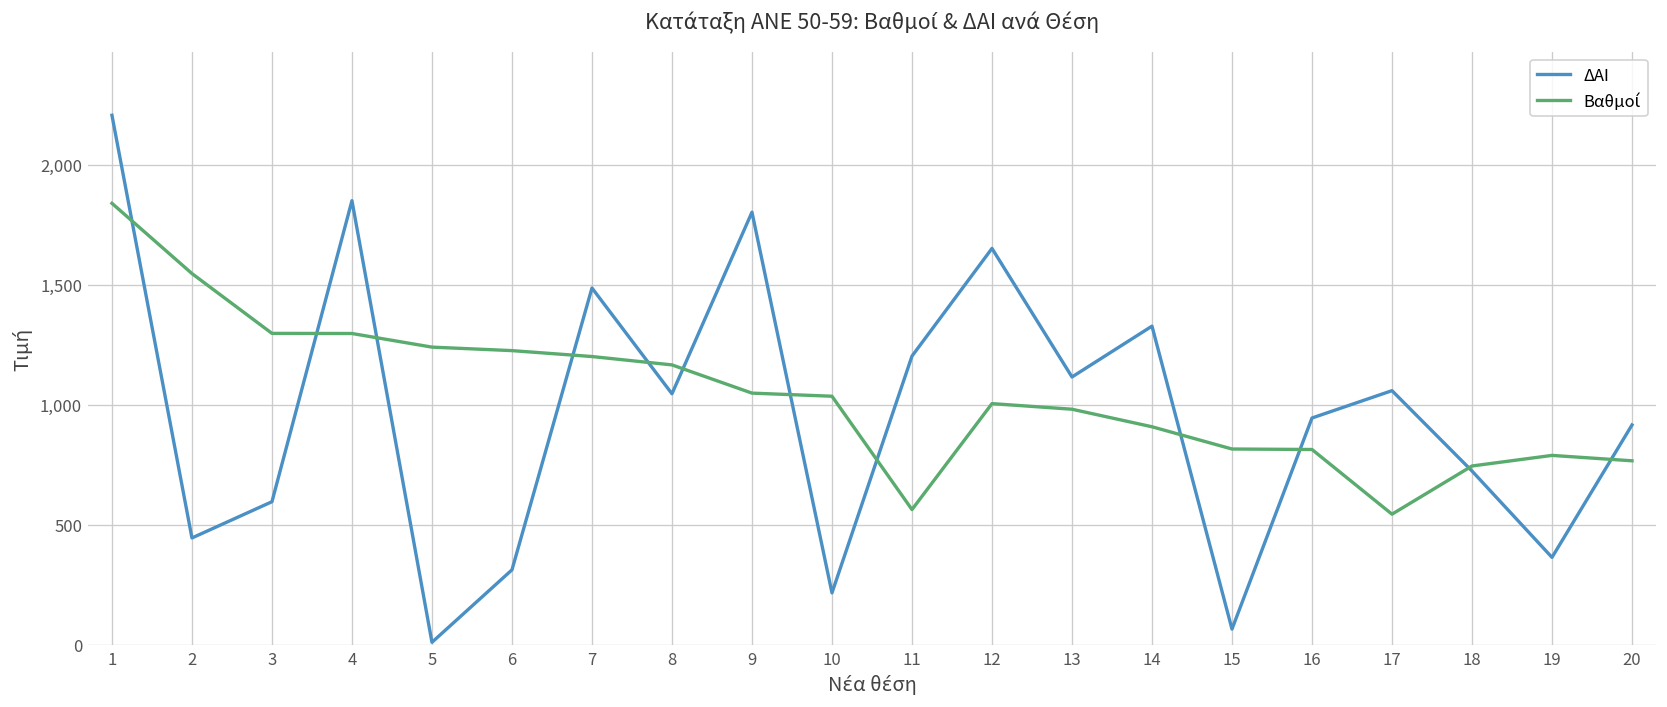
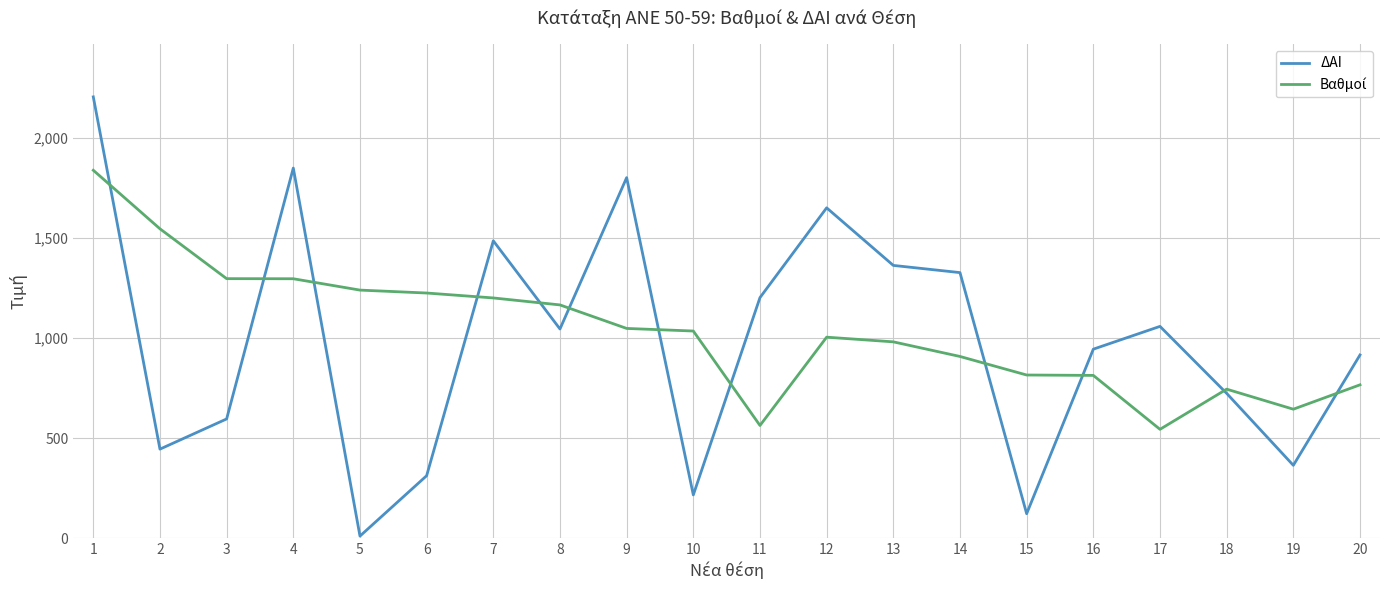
ΔΑΙ, 13: 1,120 -> 1,360
ΔΑΙ, 15: 70 -> 120
Βαθμοί, 19: 790 -> 640
